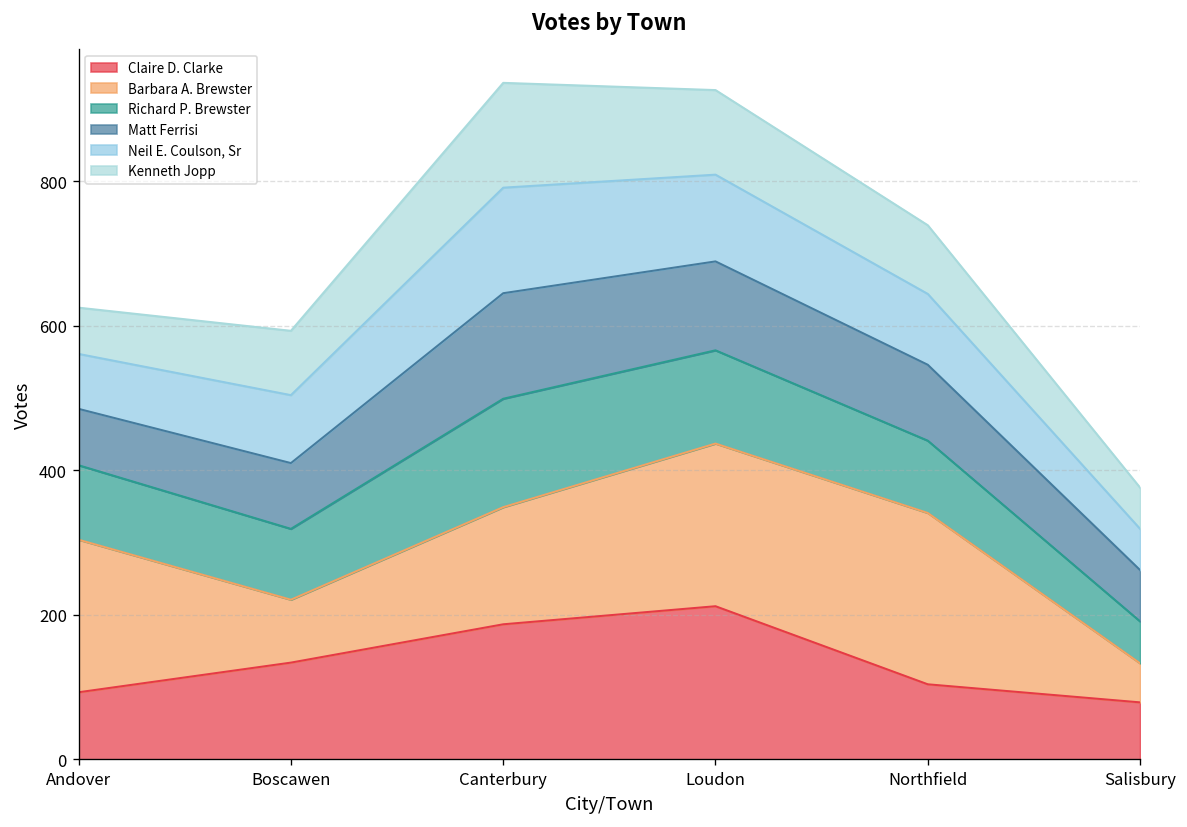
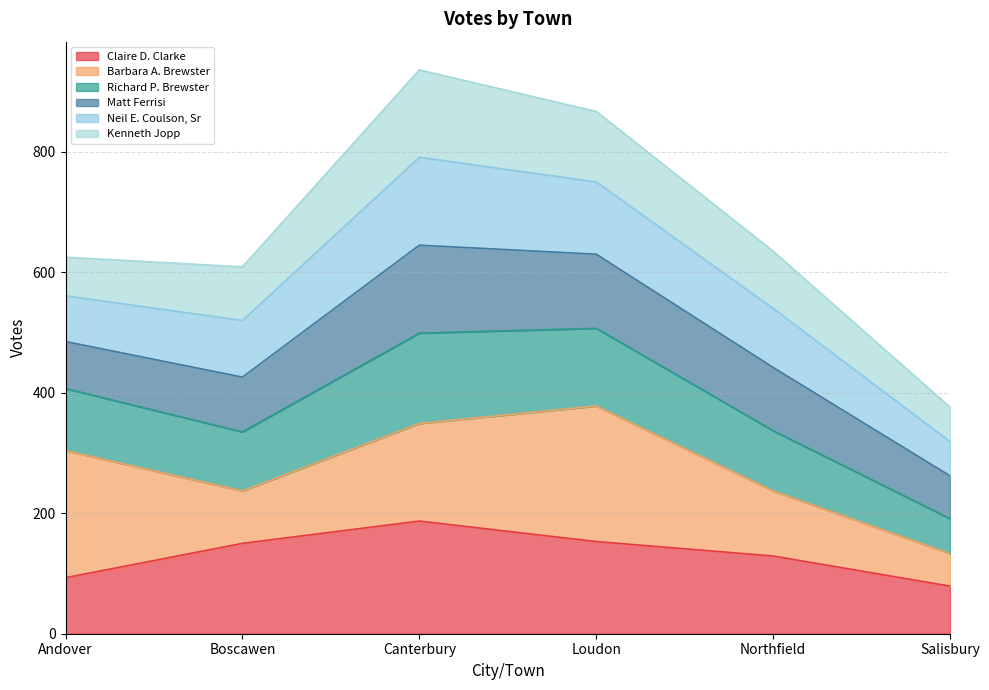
Claire D. Clarke, Boscawen: 130 -> 150
Claire D. Clarke, Loudon: 210 -> 150
Claire D. Clarke, Northfield: 100 -> 130
Barbara A. Brewster, Northfield: 240 -> 110
